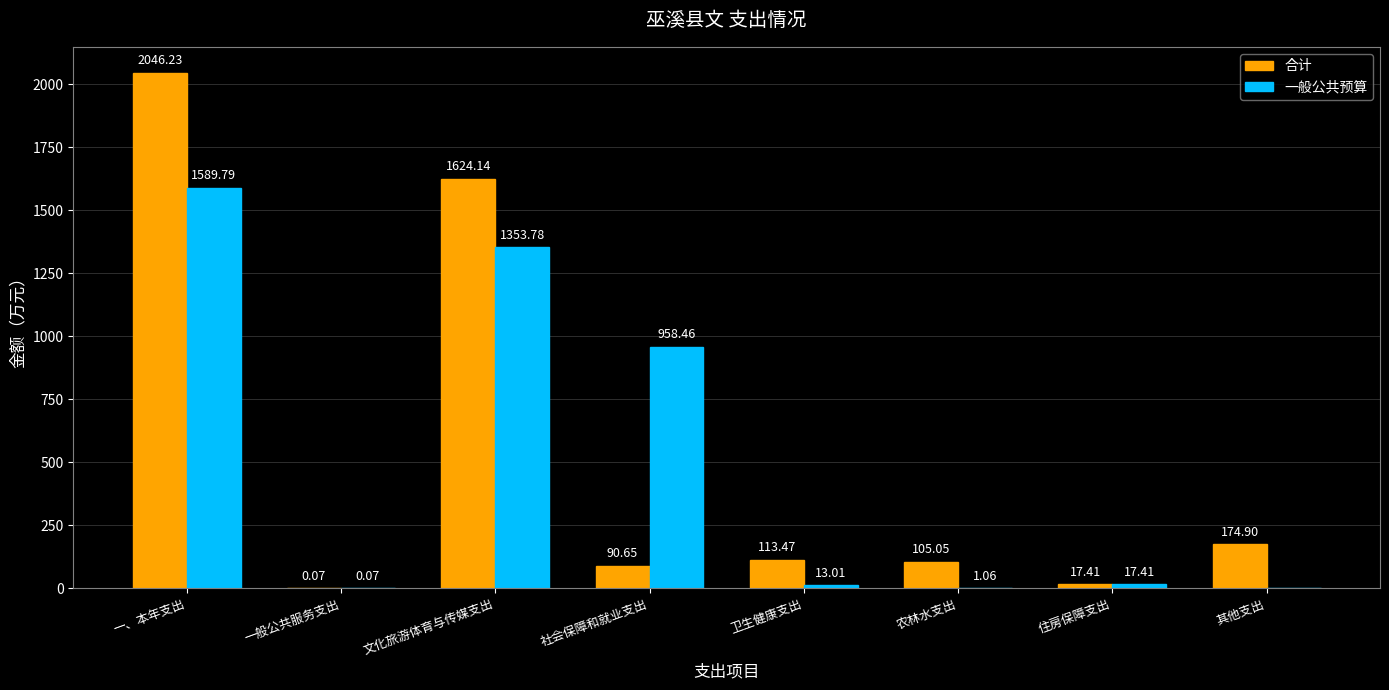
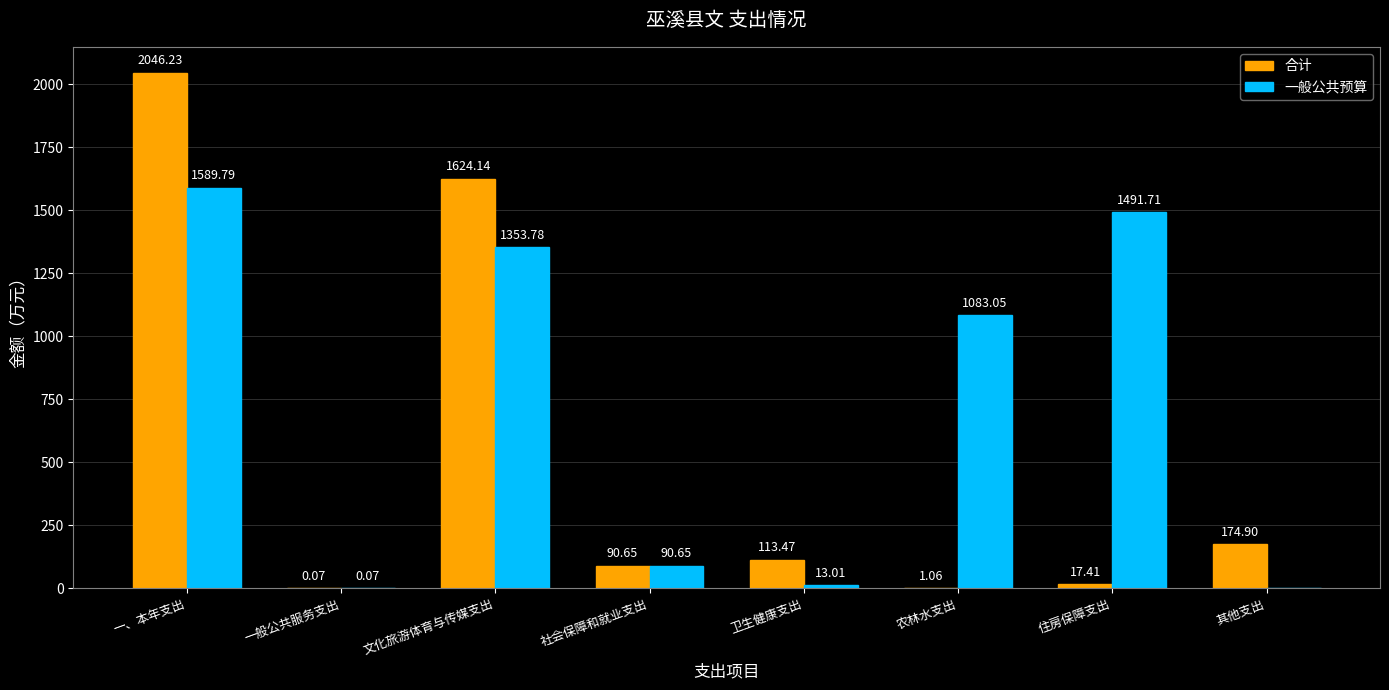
一般公共预算, 社会保障和就业支出: 958.46 -> 90.65
合计, 农林水支出: 105.05 -> 1.06
一般公共预算, 农林水支出: 1.06 -> 1083.05
一般公共预算, 住房保障支出: 17.41 -> 1491.71
